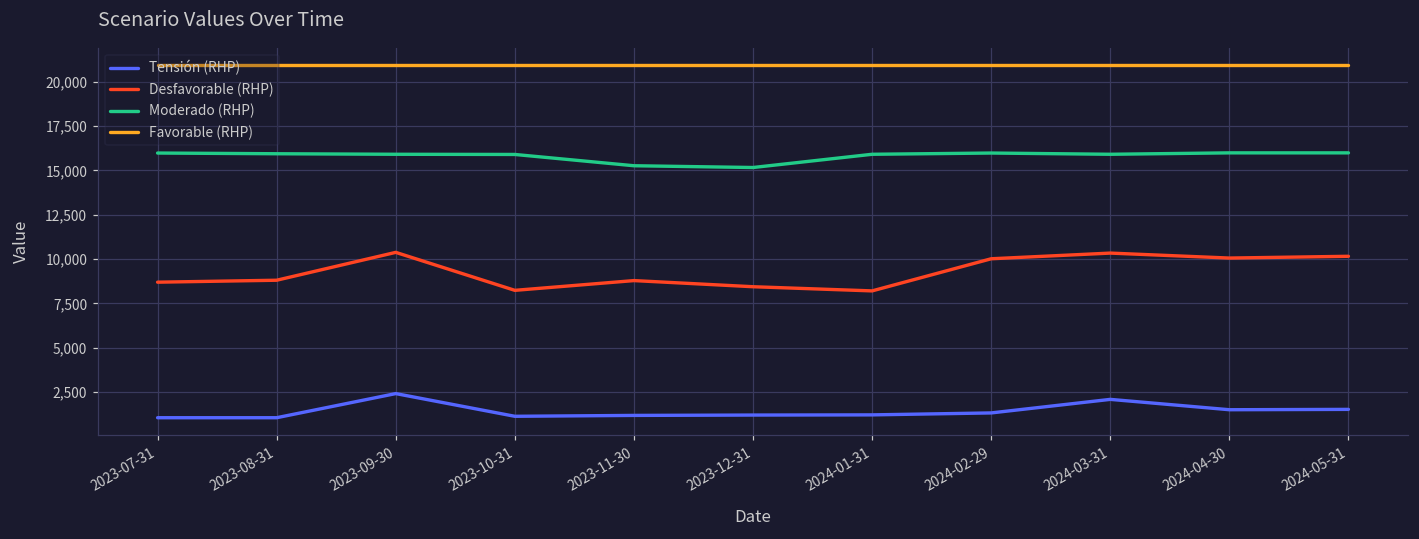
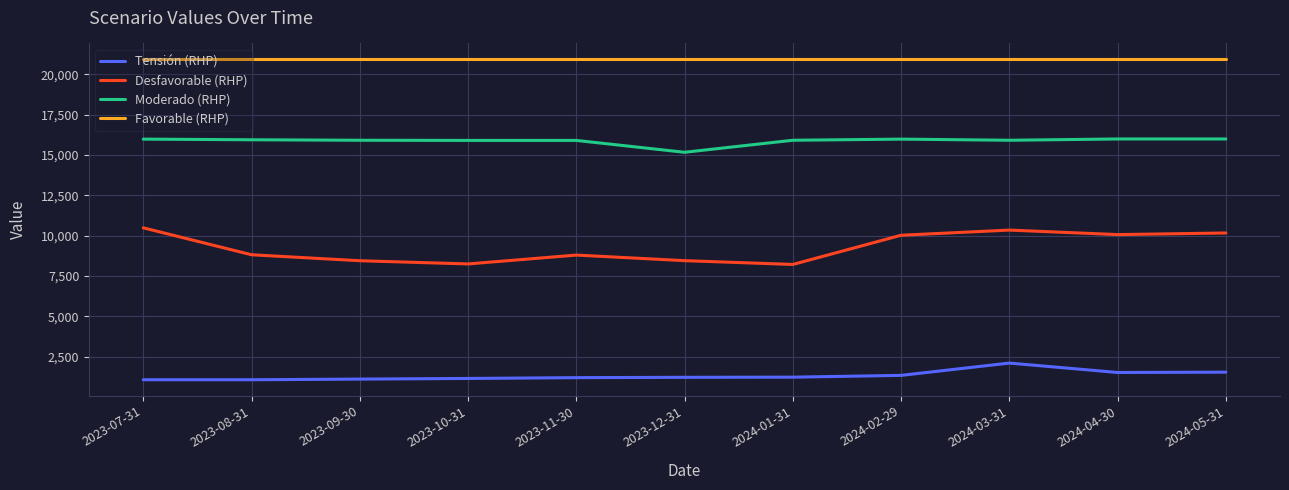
Desfavorable (RHP), 2023-07-31: 8,700 -> 10,500
Tensión (RHP), 2023-09-30: 2,400 -> 1,100
Desfavorable (RHP), 2023-09-30: 10,400 -> 8,400
Moderado (RHP), 2023-11-30: 15,300 -> 15,900
